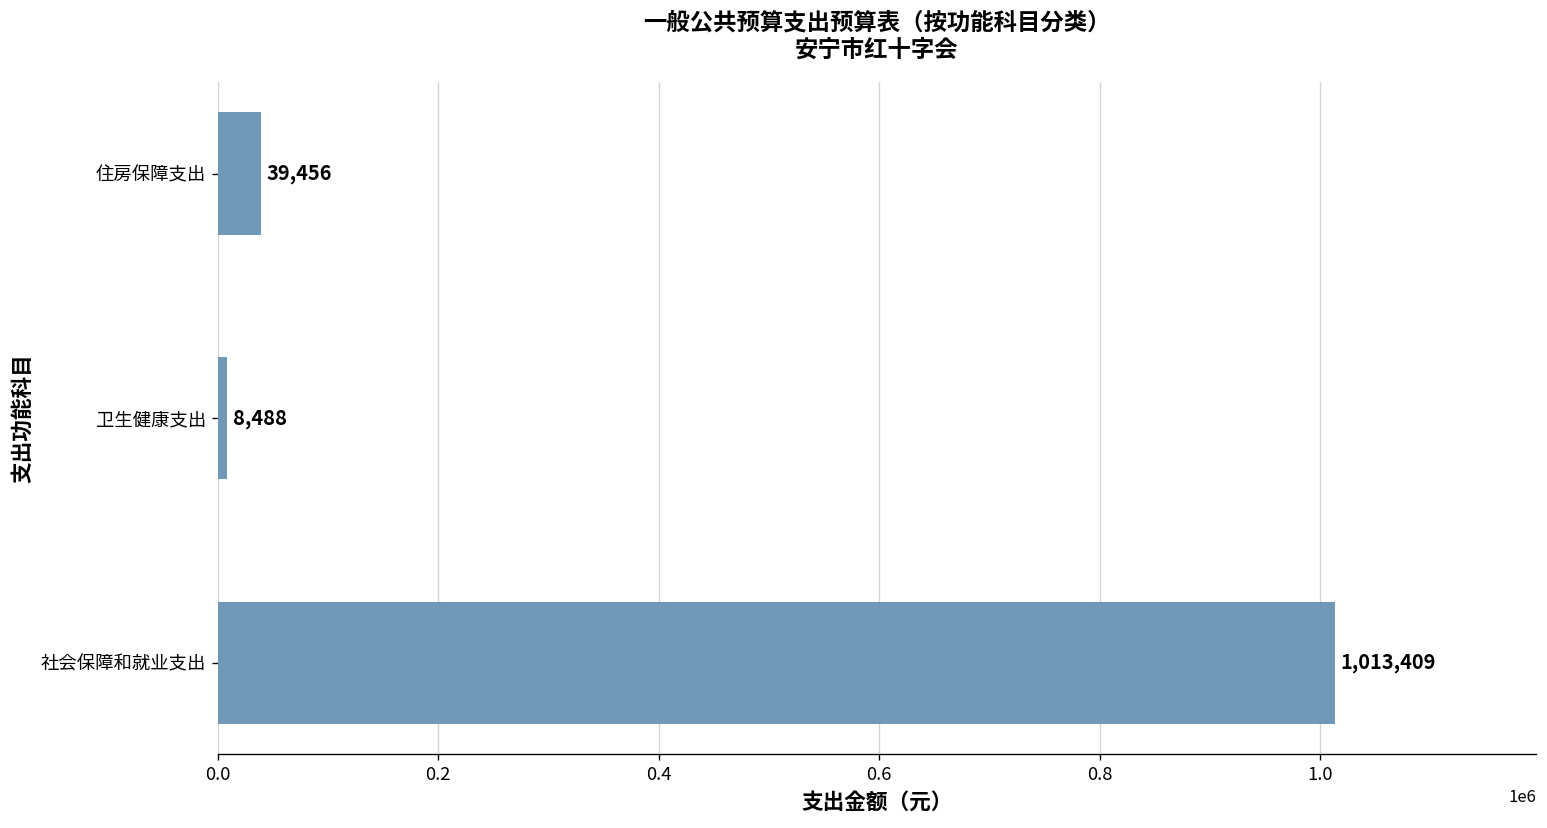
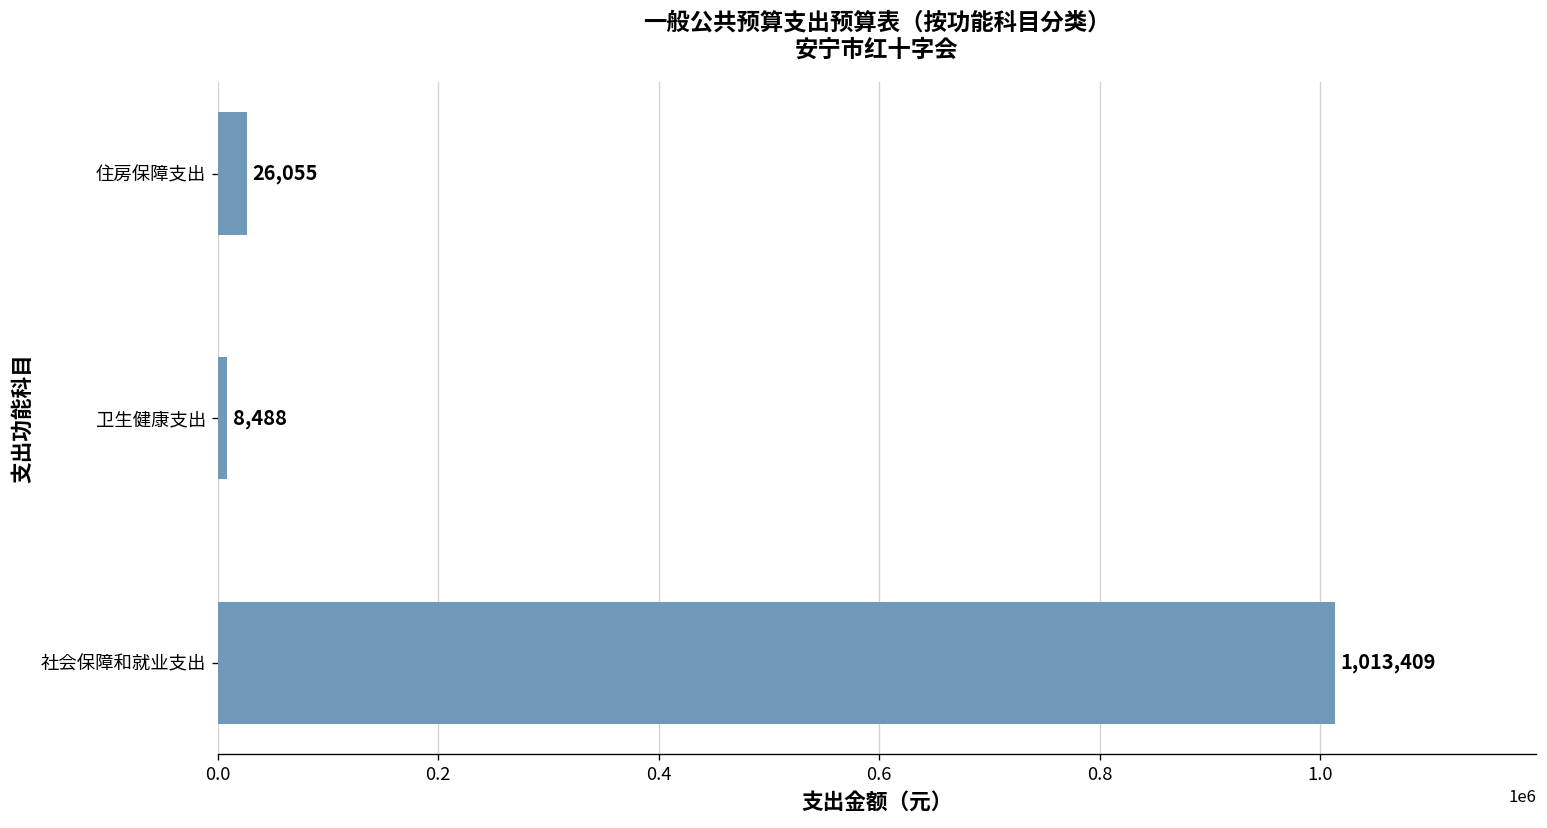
住房保障支出: 39,456 -> 26,055
